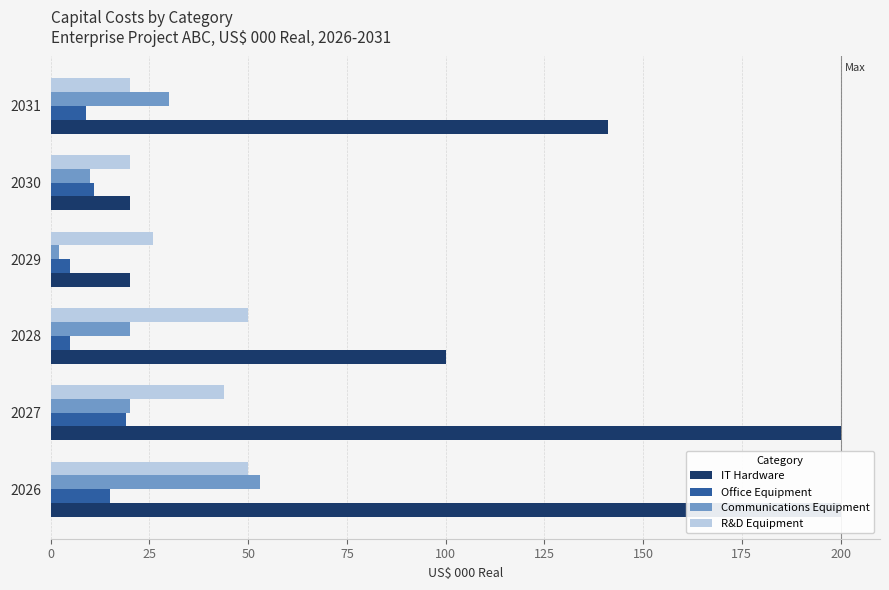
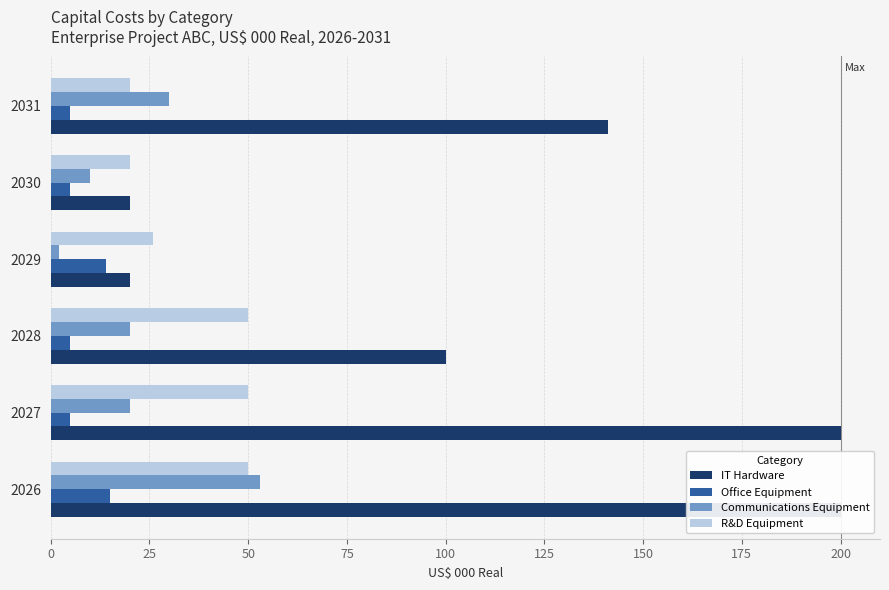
Office Equipment, 2031: 9 -> 5
Office Equipment, 2030: 11 -> 5
Office Equipment, 2029: 5 -> 14
R&D Equipment, 2027: 44 -> 50
Office Equipment, 2027: 19 -> 5
